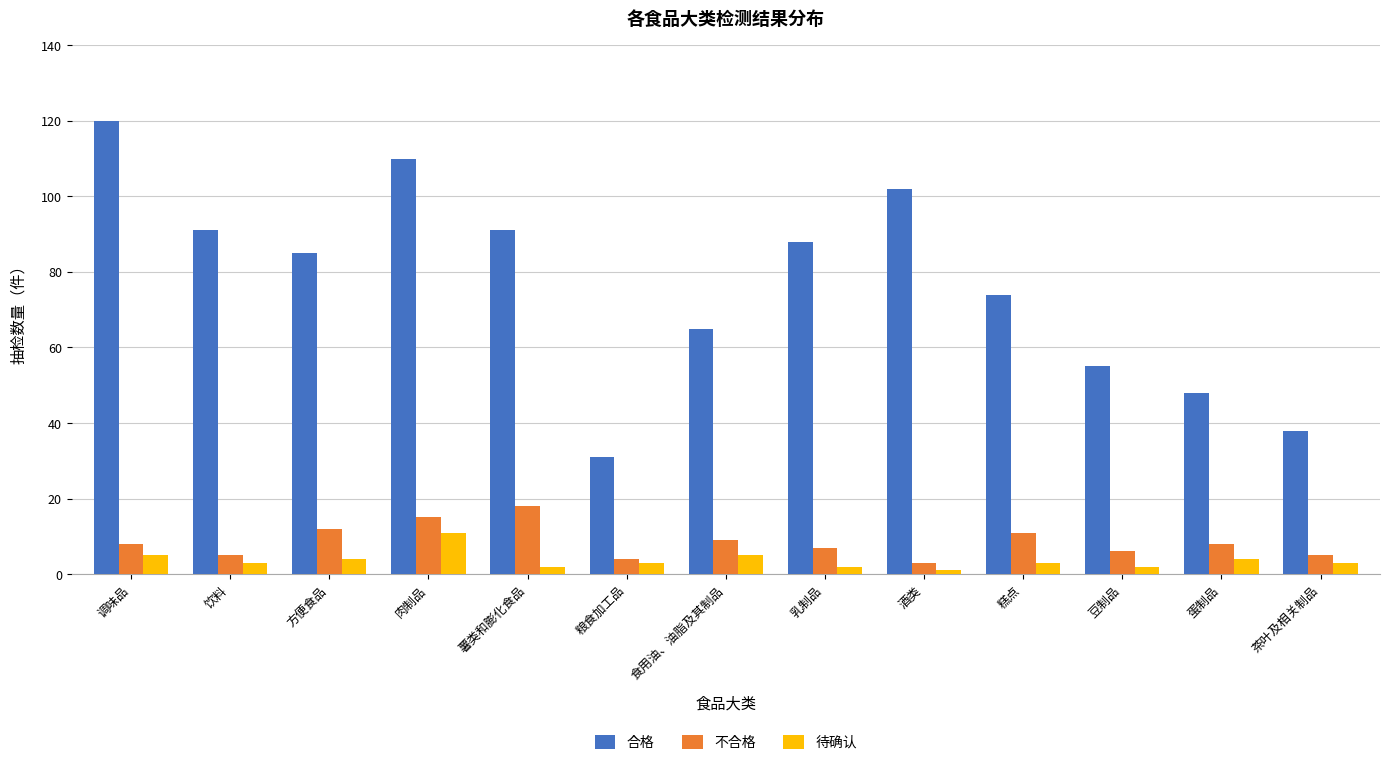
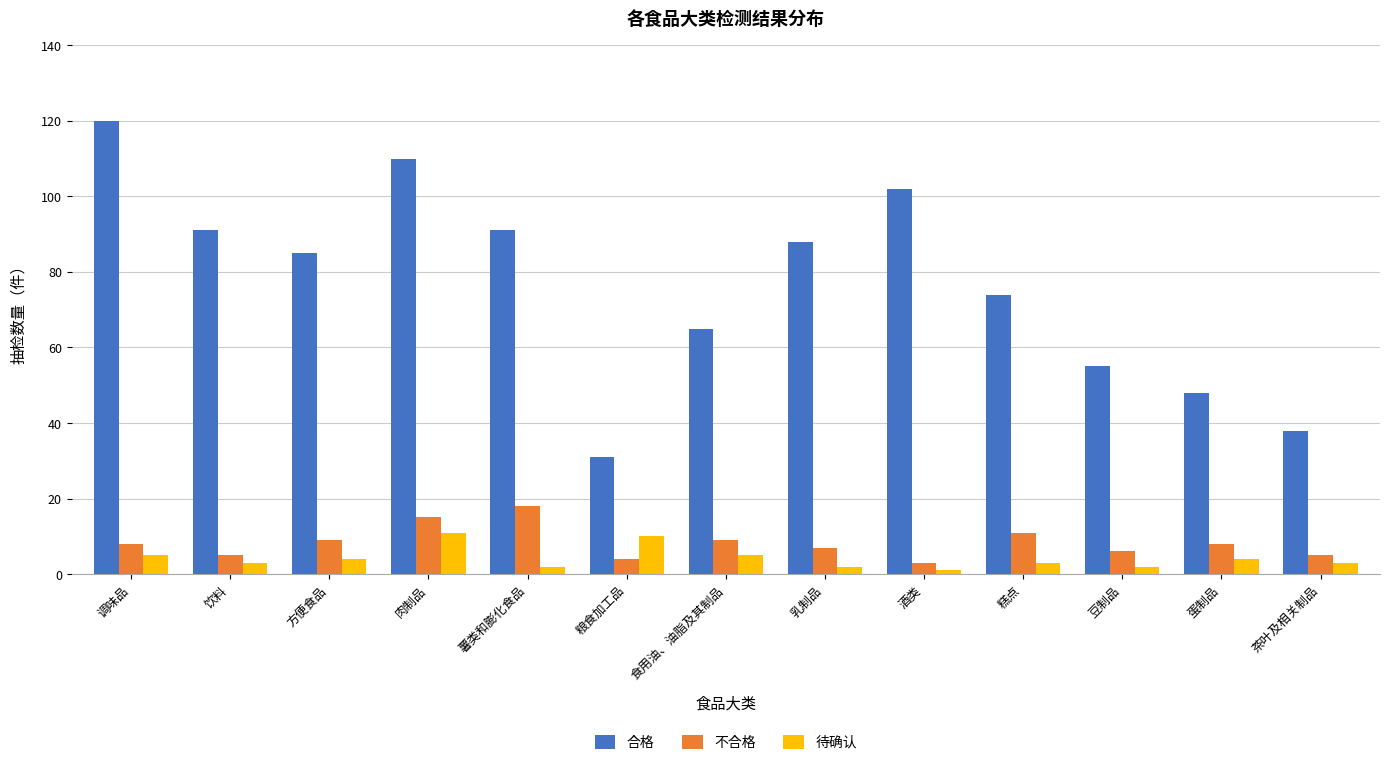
不合格, 方便食品: 12 -> 9
待确认, 粮食加工品: 3 -> 10
